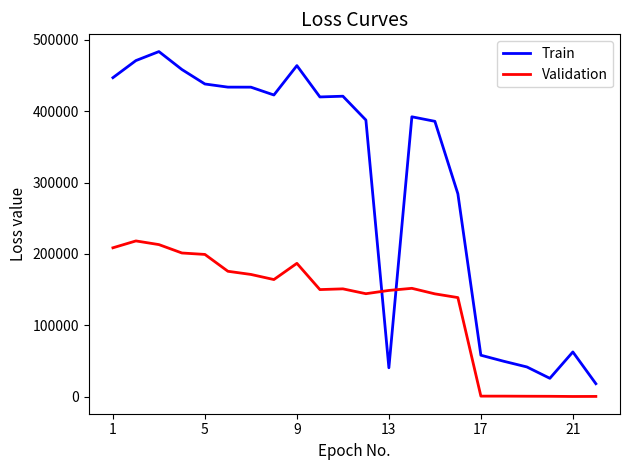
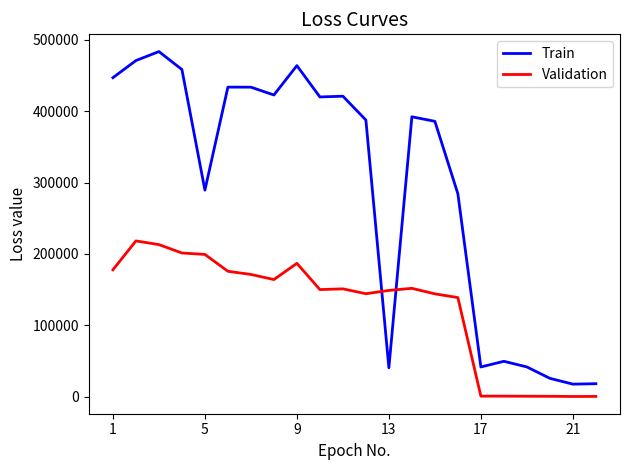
Validation, 1: 210000 -> 180000
Train, 5: 440000 -> 290000
Train, 17: 60000 -> 40000
Train, 21: 60000 -> 20000
